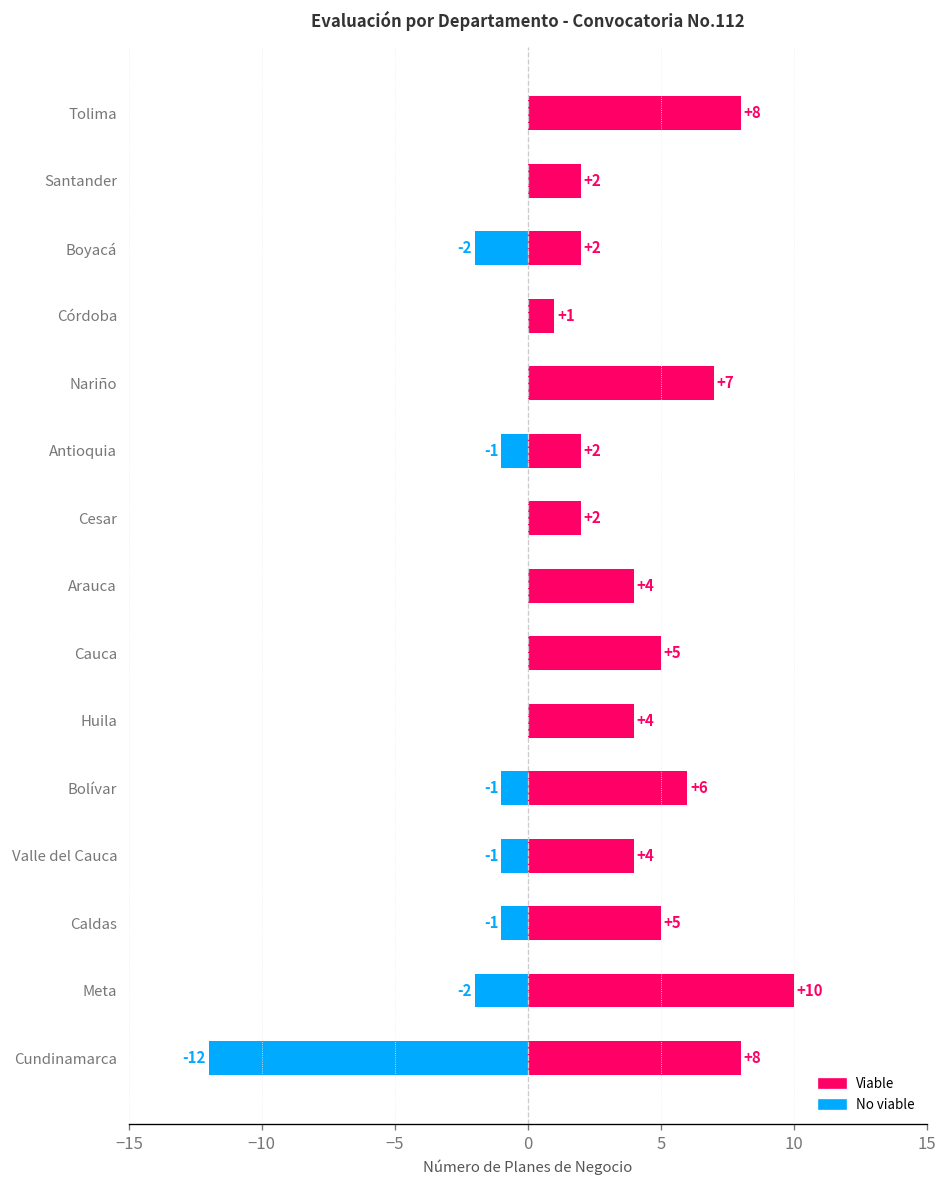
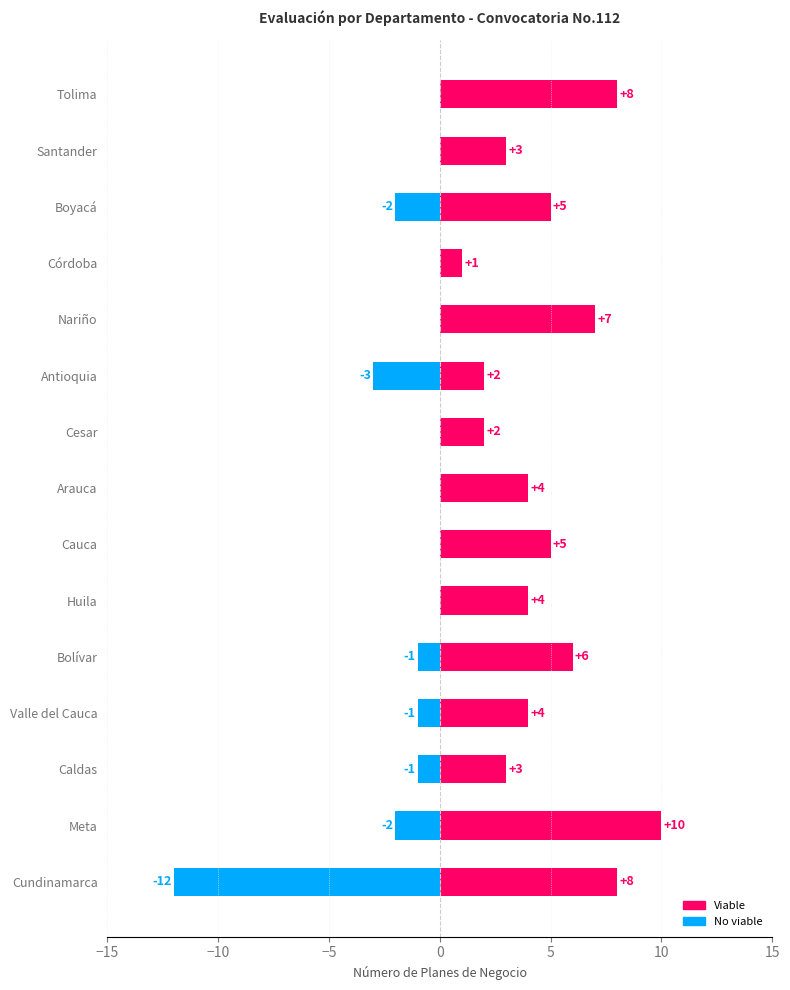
Viable, Santander: +2 -> +3
Viable, Boyacá: +2 -> +5
No viable, Antioquia: -1 -> -3
Viable, Caldas: +5 -> +3
